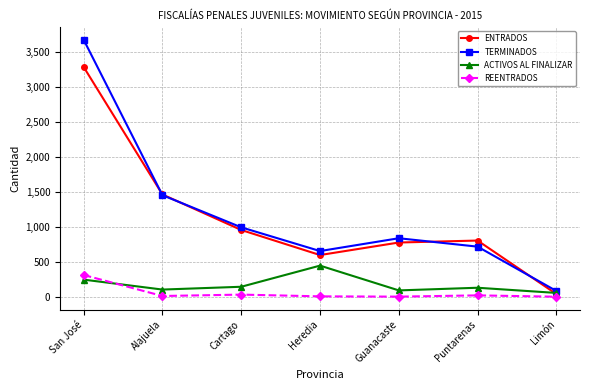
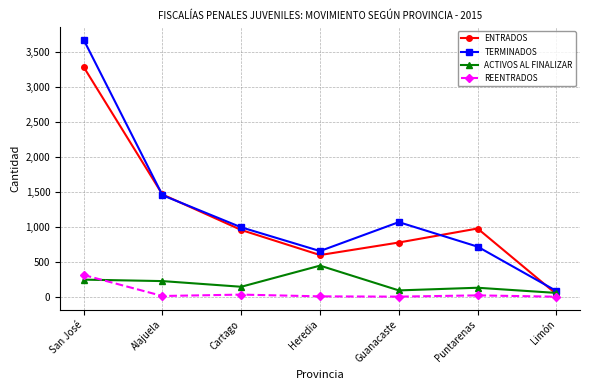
ACTIVOS AL FINALIZAR, Alajuela: 100 -> 200
TERMINADOS, Guanacaste: 800 -> 1,100
ENTRADOS, Puntarenas: 800 -> 1,000
